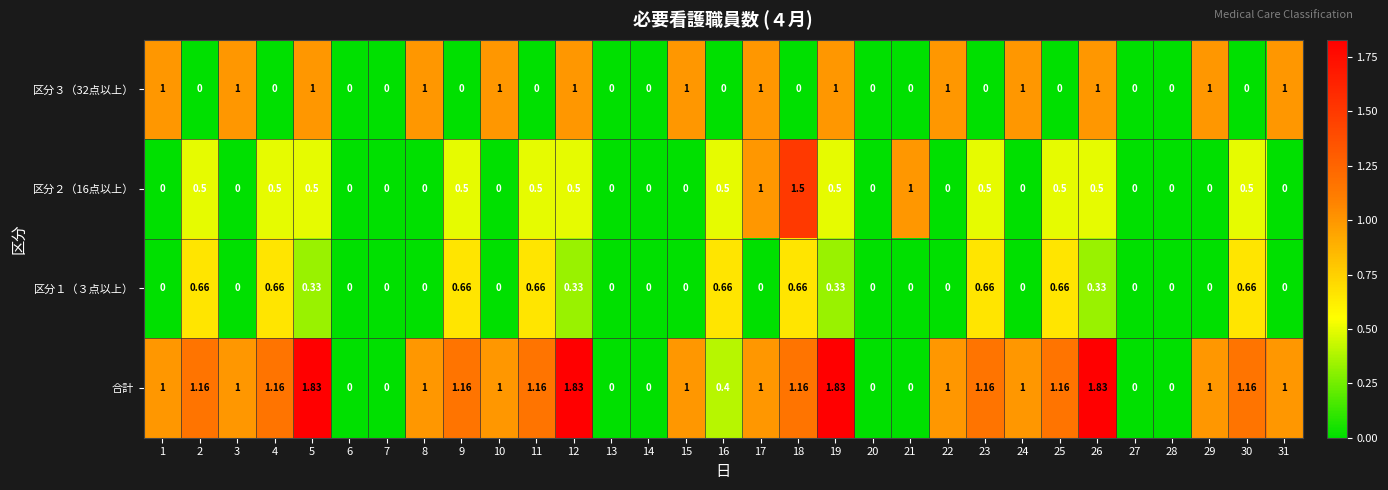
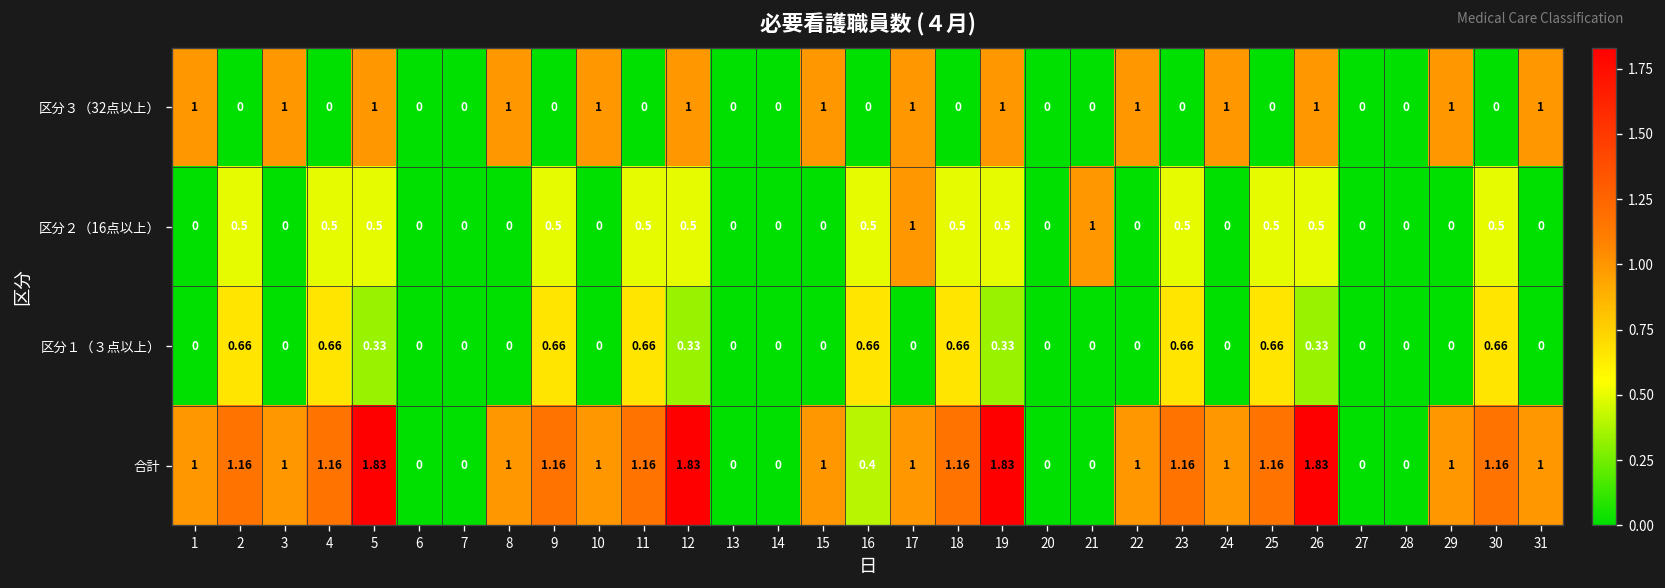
区分２（16点以上）, 18: 1.5 -> 0.5
